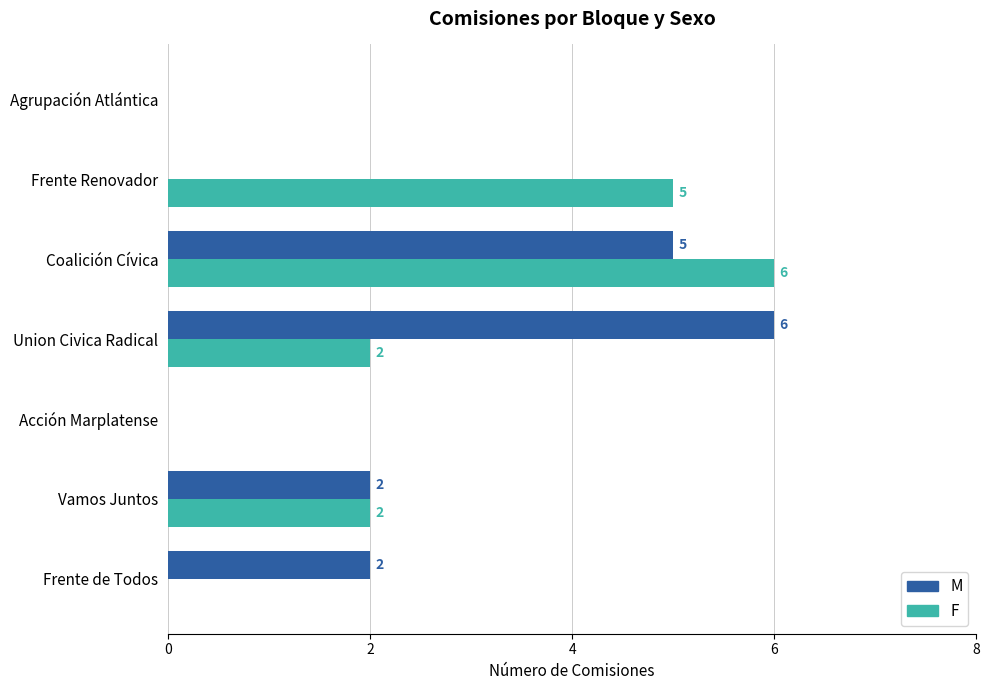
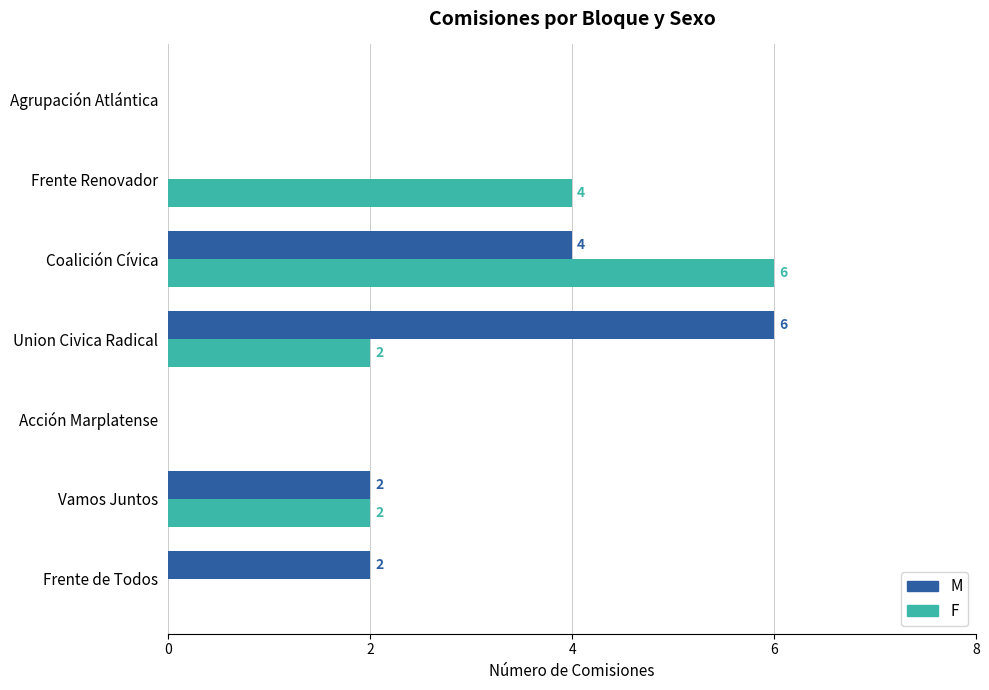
F, Frente Renovador: 5 -> 4
M, Coalición Cívica: 5 -> 4
